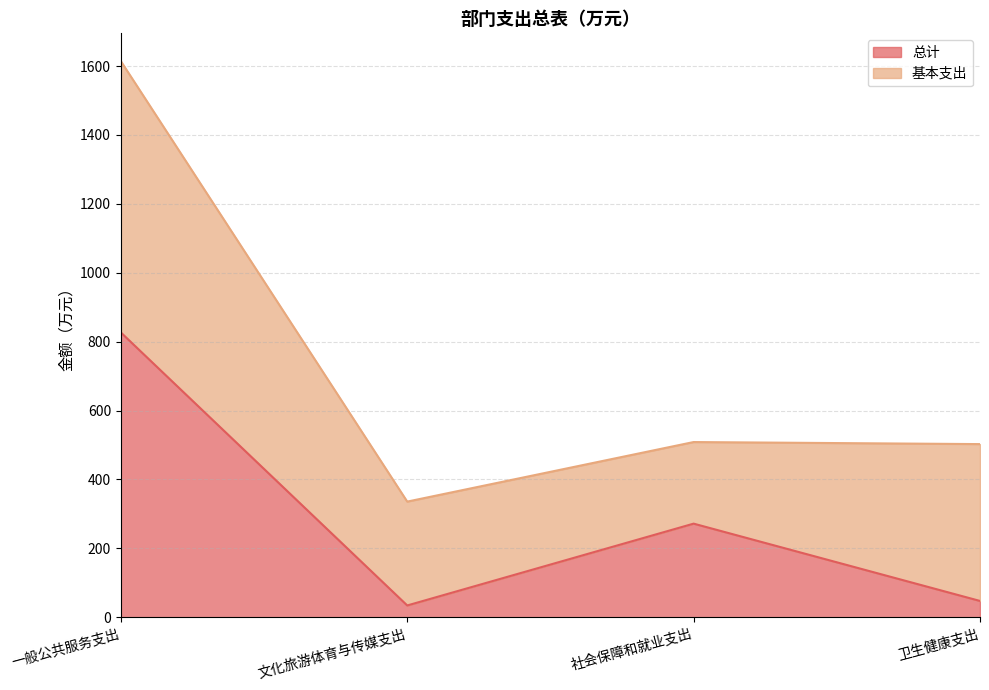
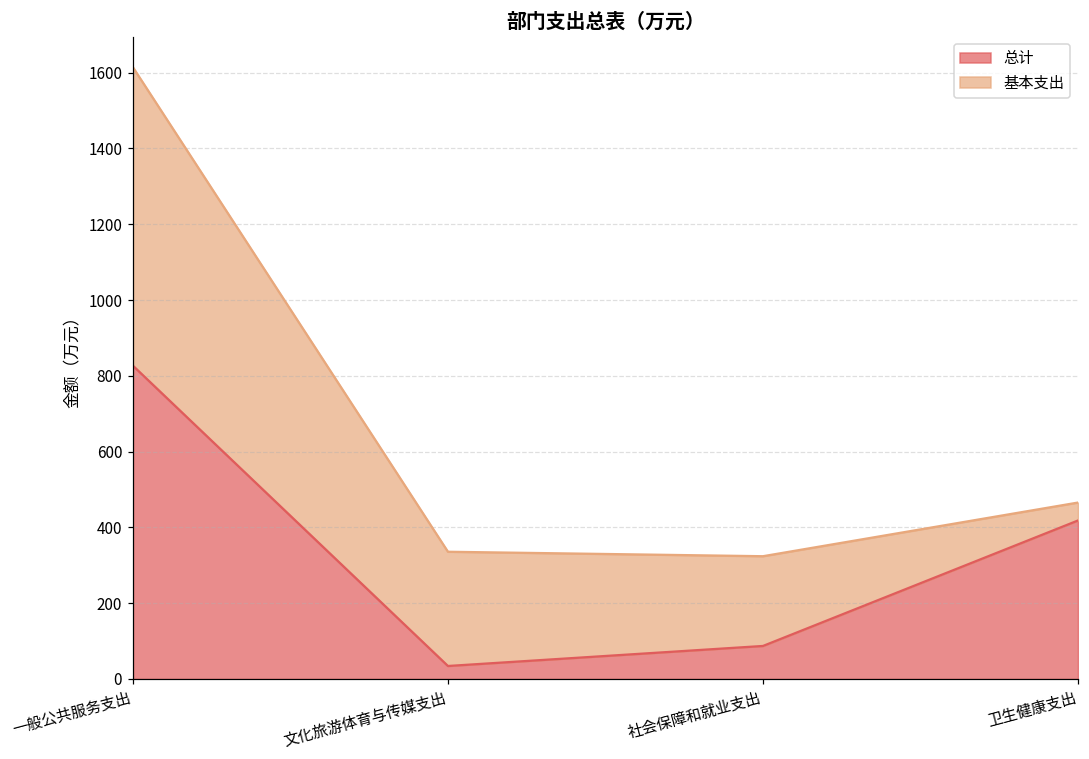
总计, 社会保障和就业支出: 270 -> 90
总计, 卫生健康支出: 50 -> 420
基本支出, 卫生健康支出: 460 -> 50
